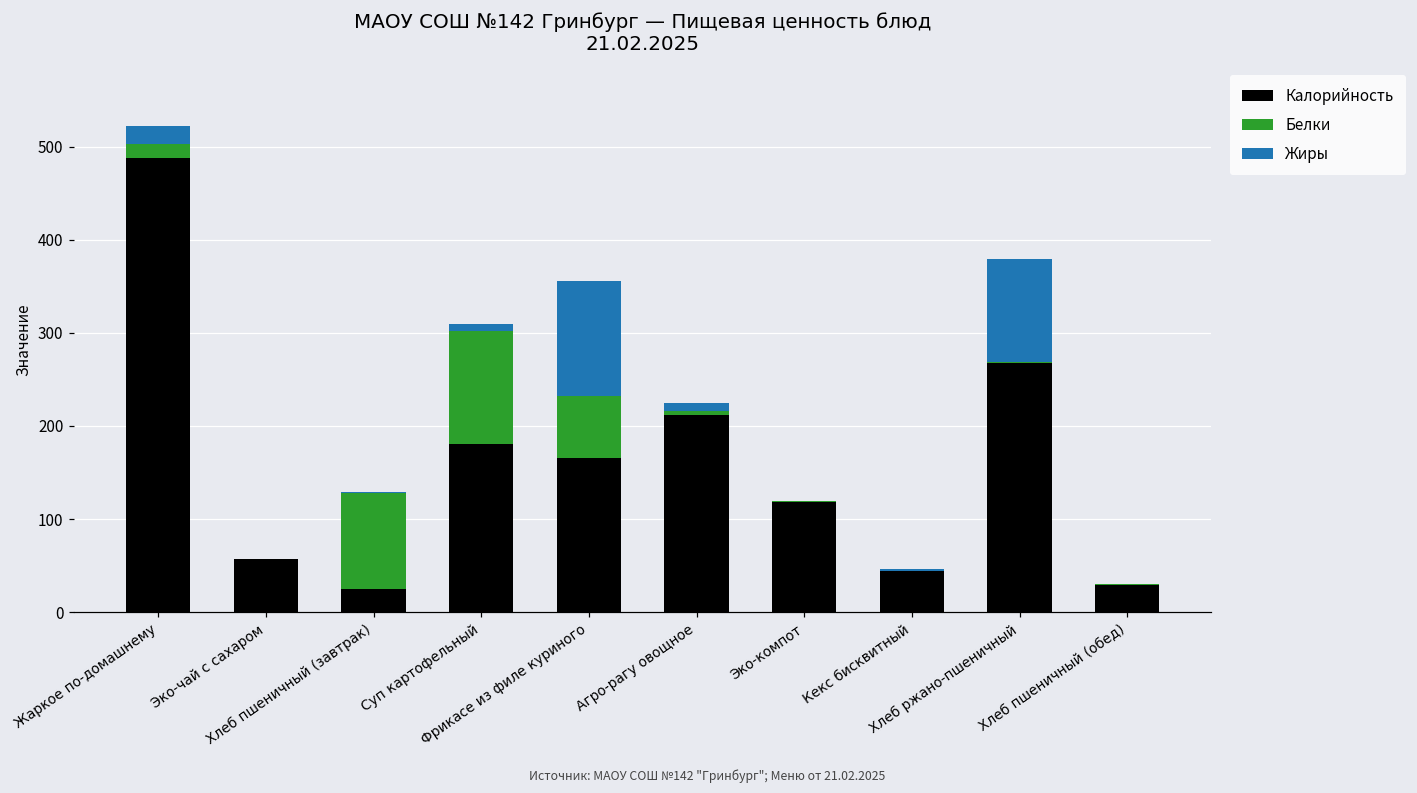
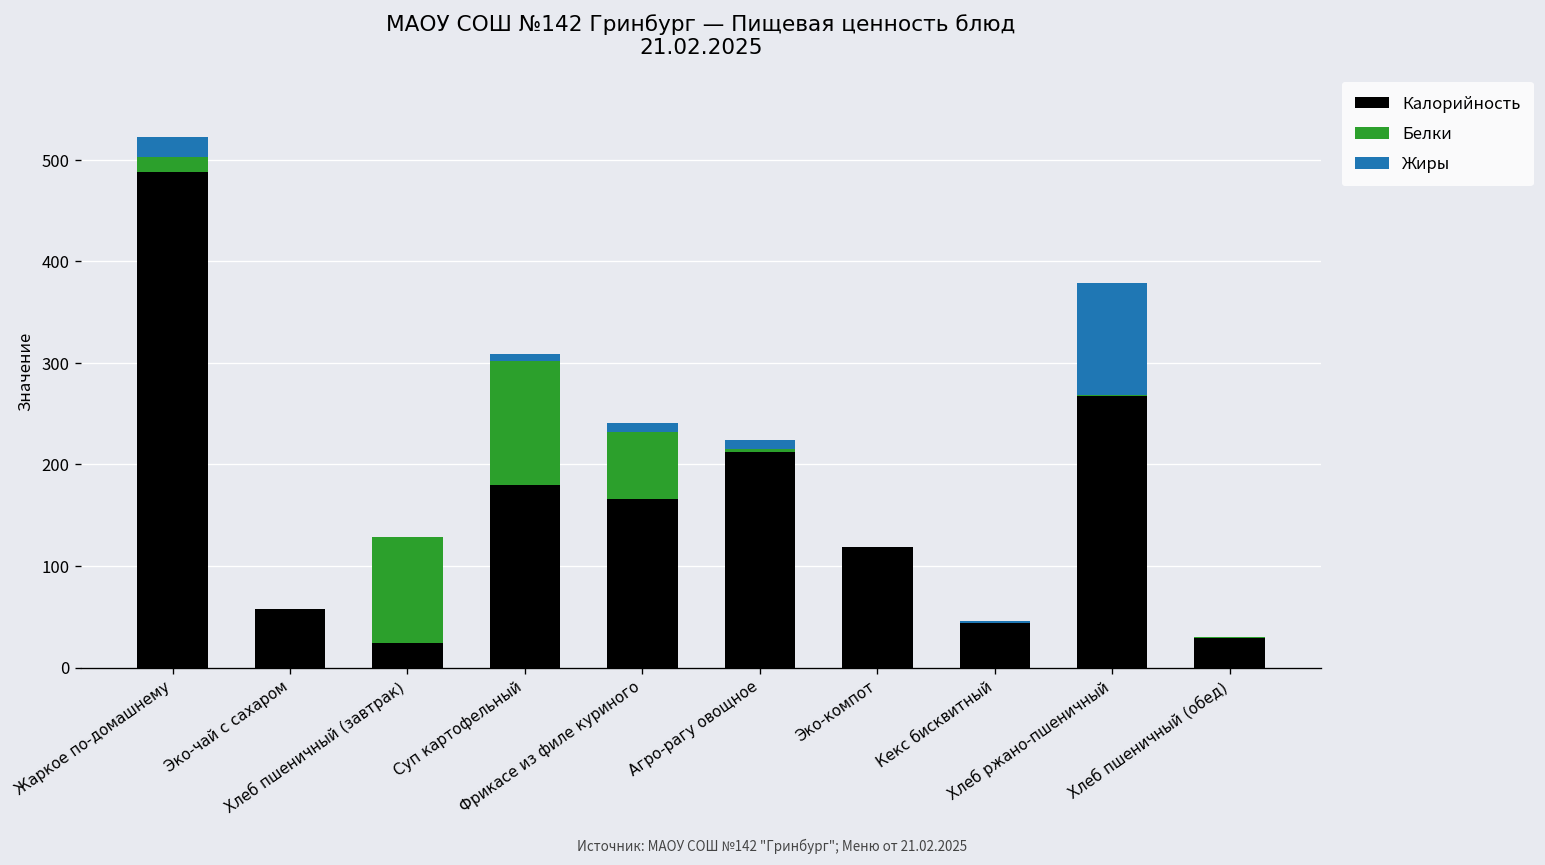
Жиры, Фрикасе из филе куриного: 120 -> 10
